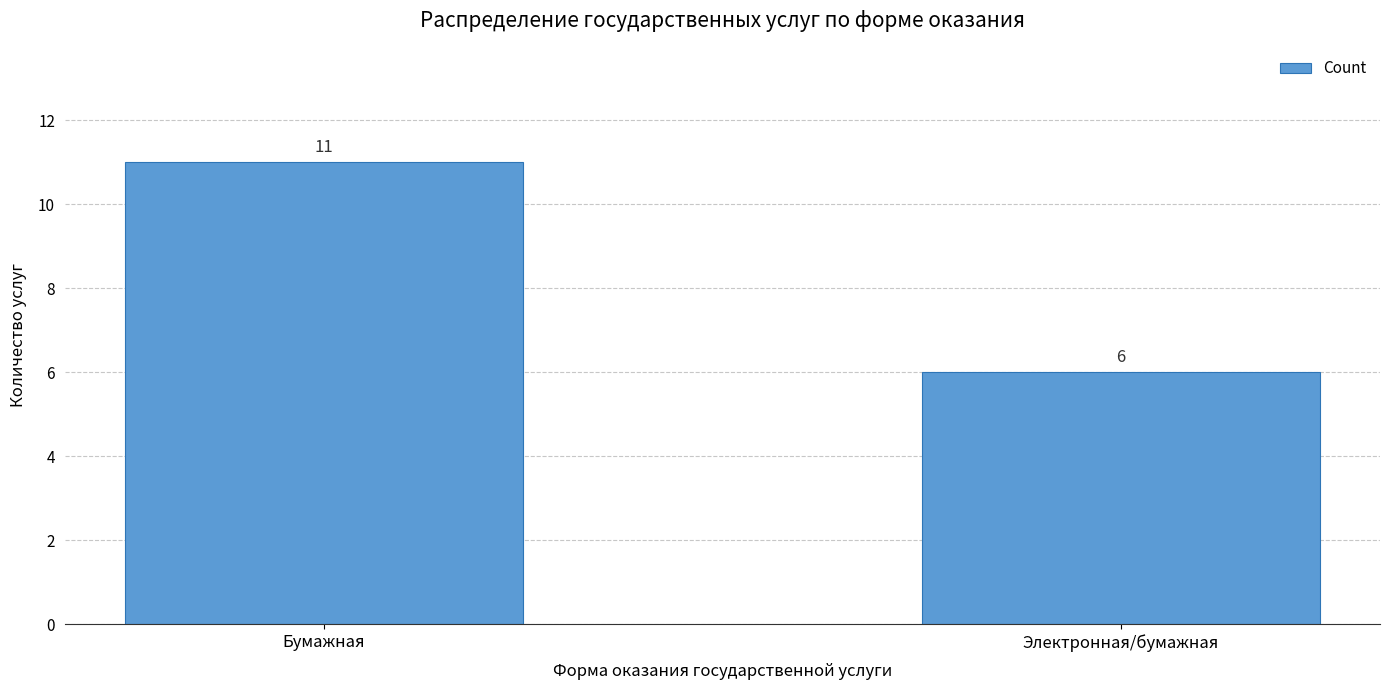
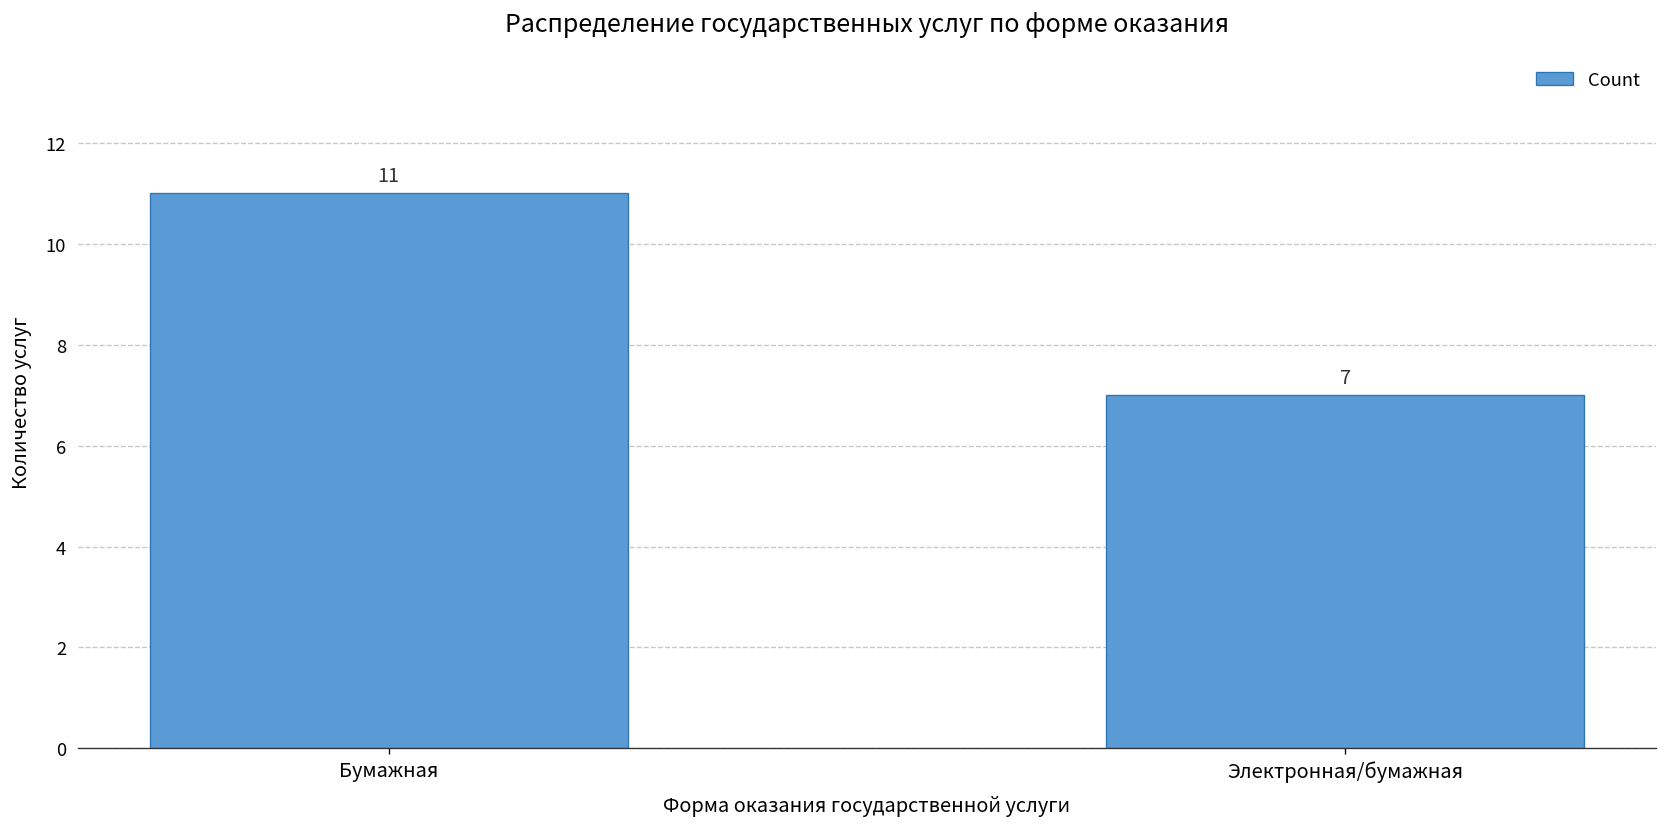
Электронная/бумажная: 6 -> 7
